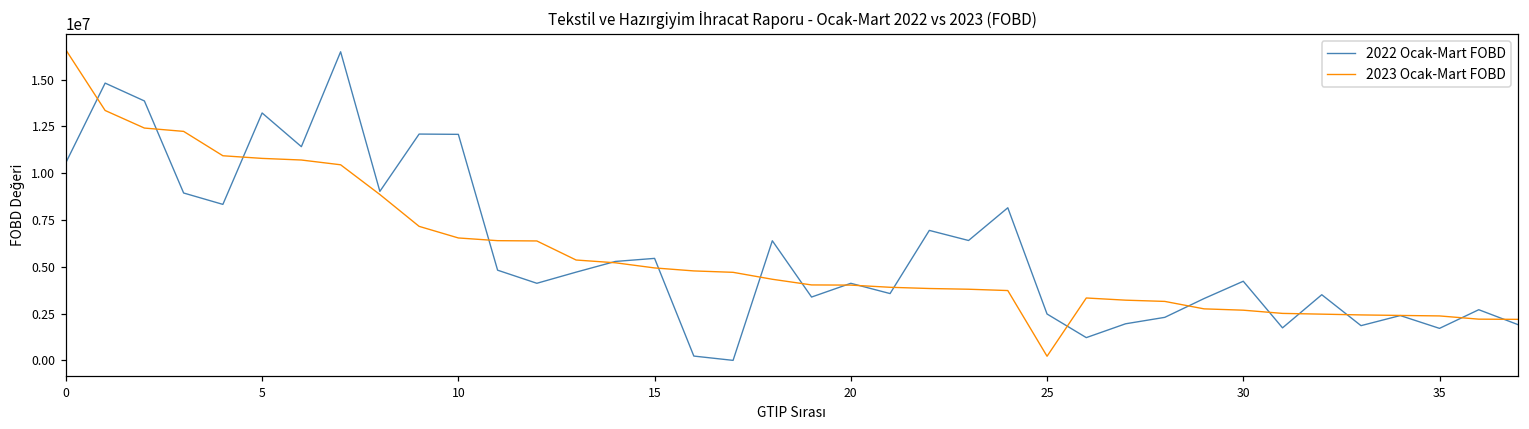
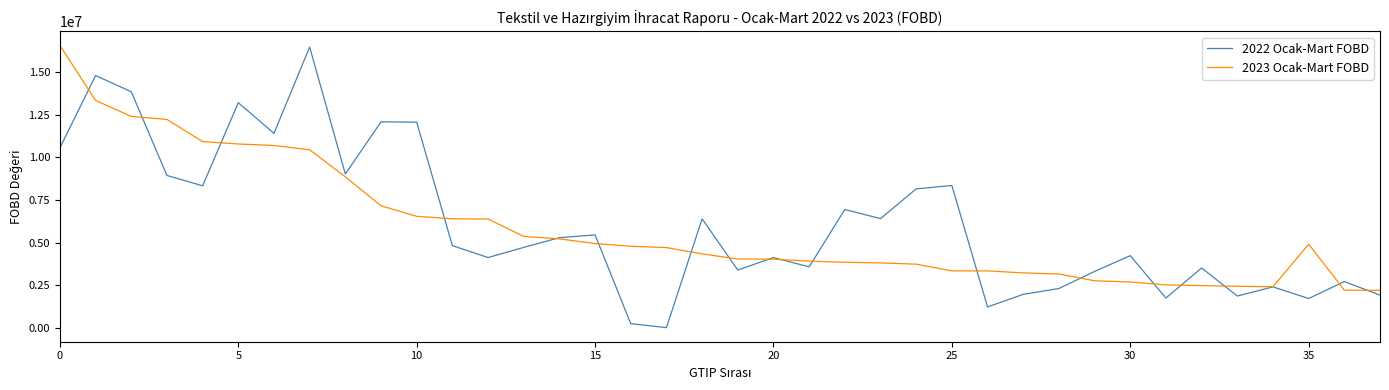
2022 Ocak-Mart FOBD, 25: 2500000 -> 8400000
2023 Ocak-Mart FOBD, 25: 200000 -> 3300000
2023 Ocak-Mart FOBD, 35: 2400000 -> 4900000
